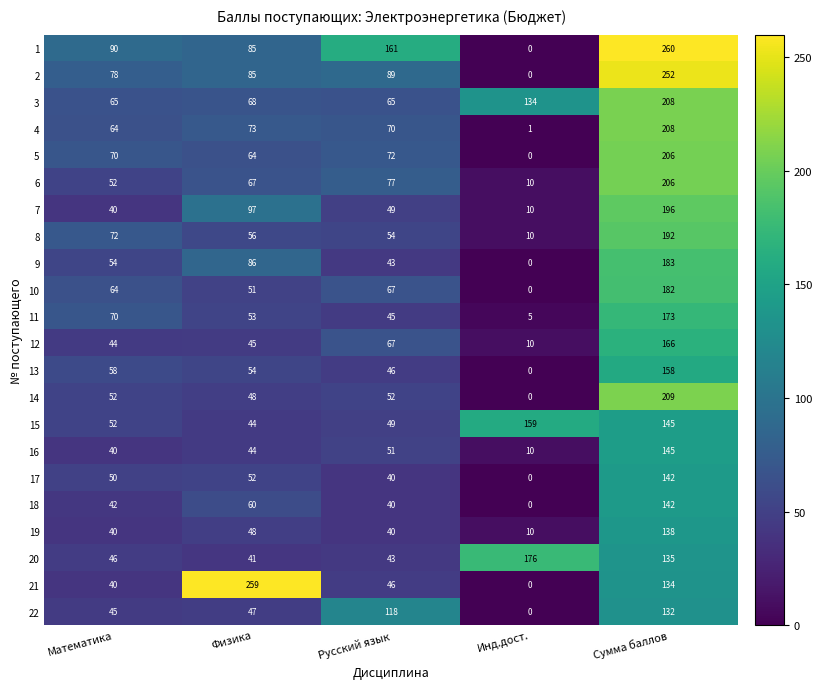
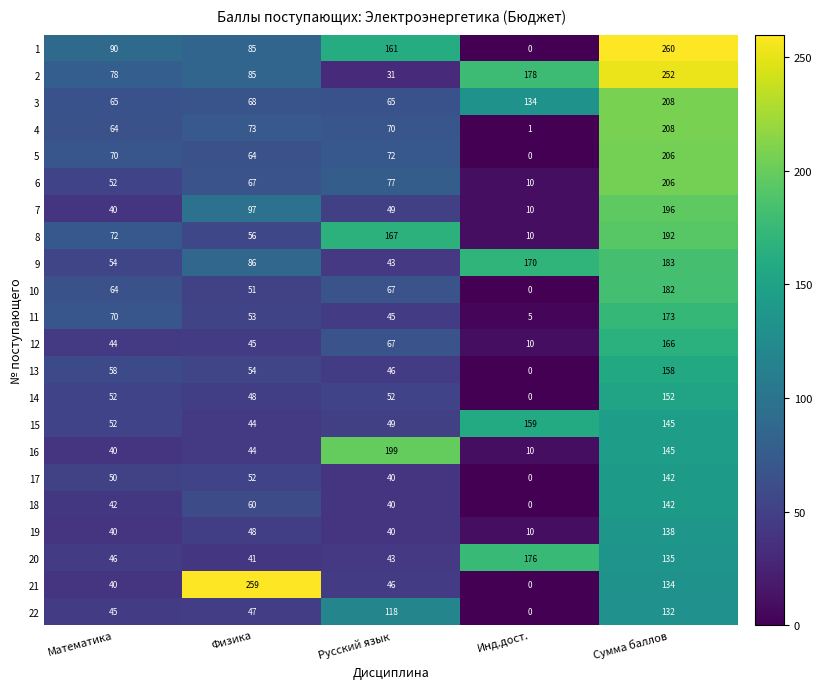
2, Русский язык: 89 -> 31
2, Инд.дост.: 0 -> 178
8, Русский язык: 54 -> 167
9, Инд.дост.: 0 -> 170
14, Сумма баллов: 209 -> 152
16, Русский язык: 51 -> 199
